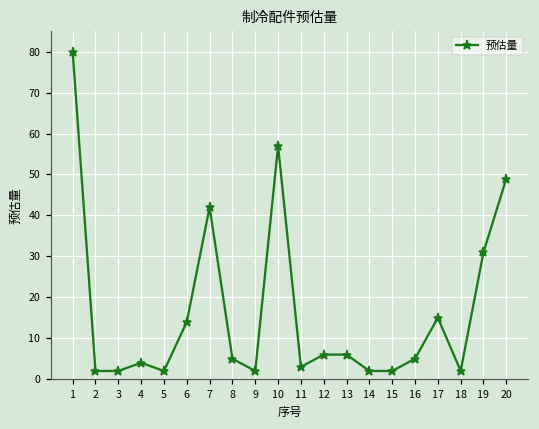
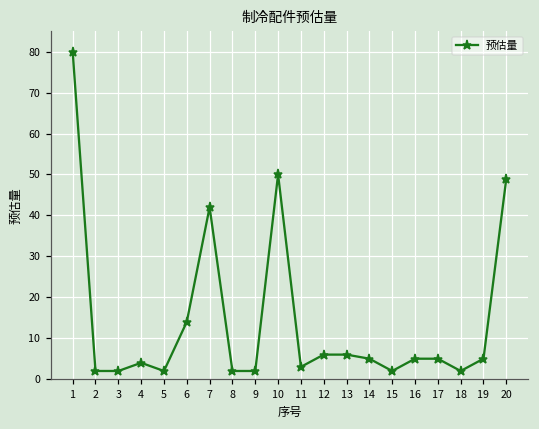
8: 5 -> 2
10: 57 -> 50
14: 2 -> 5
17: 15 -> 5
19: 31 -> 5
